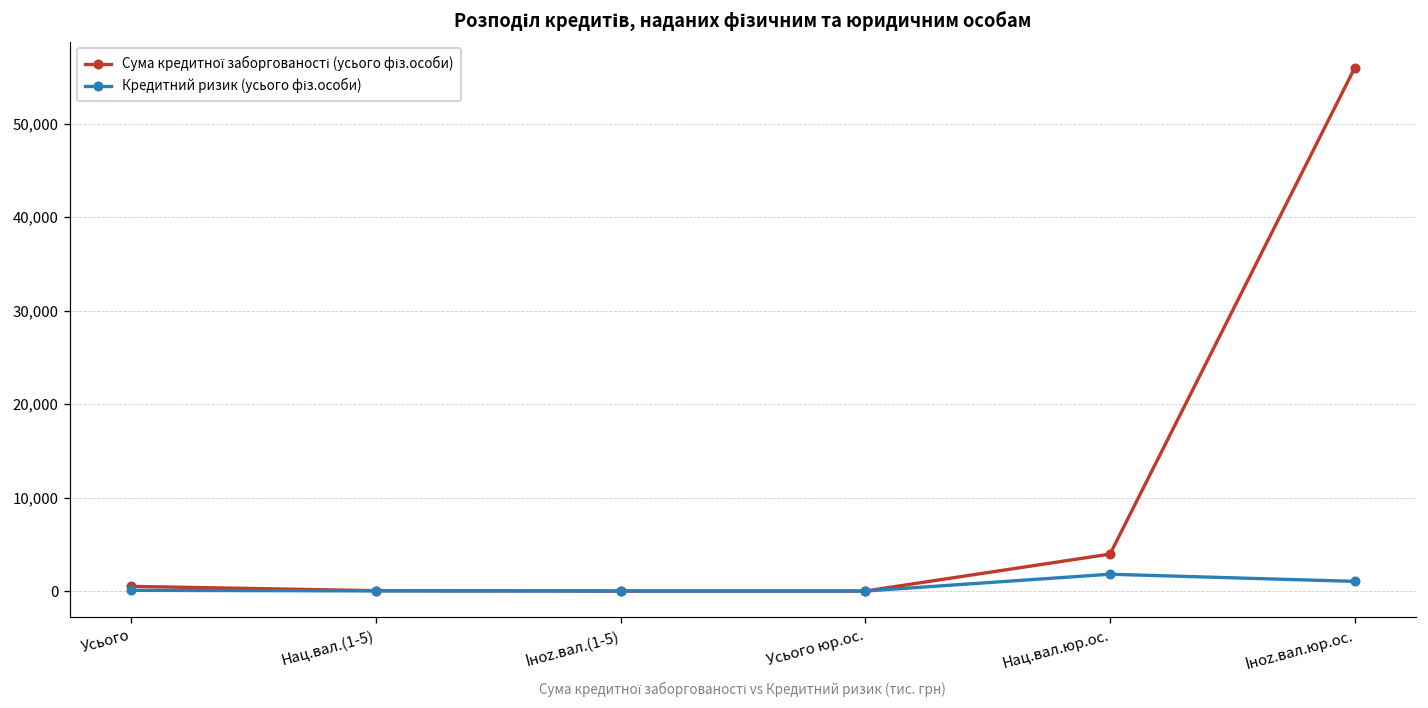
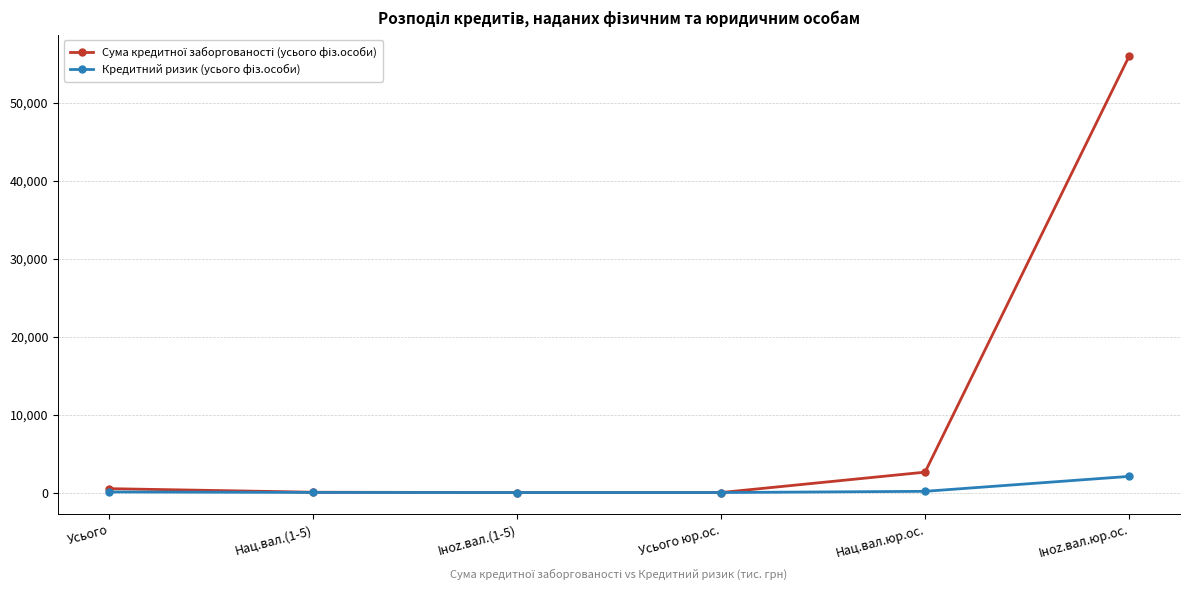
Сума кредитної заборгованості (усього фіз.особи), Нац.вал.юр.ос.: 4,000 -> 3,000
Кредитний ризик (усього фіз.особи), Нац.вал.юр.ос.: 2,000 -> 0
Кредитний ризик (усього фіз.особи), Інoz.вал.юр.ос.: 1,000 -> 2,000
